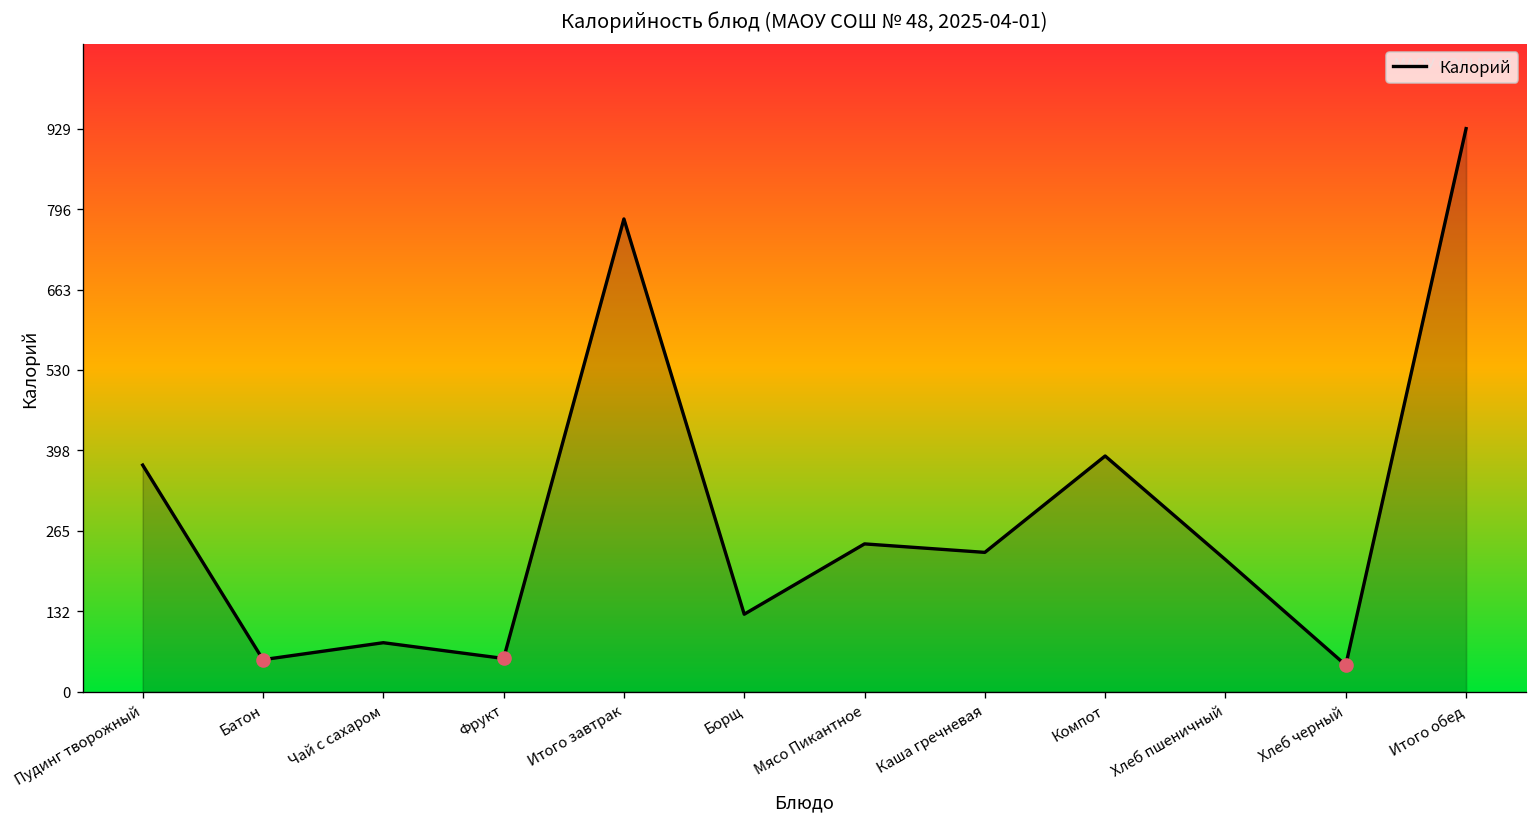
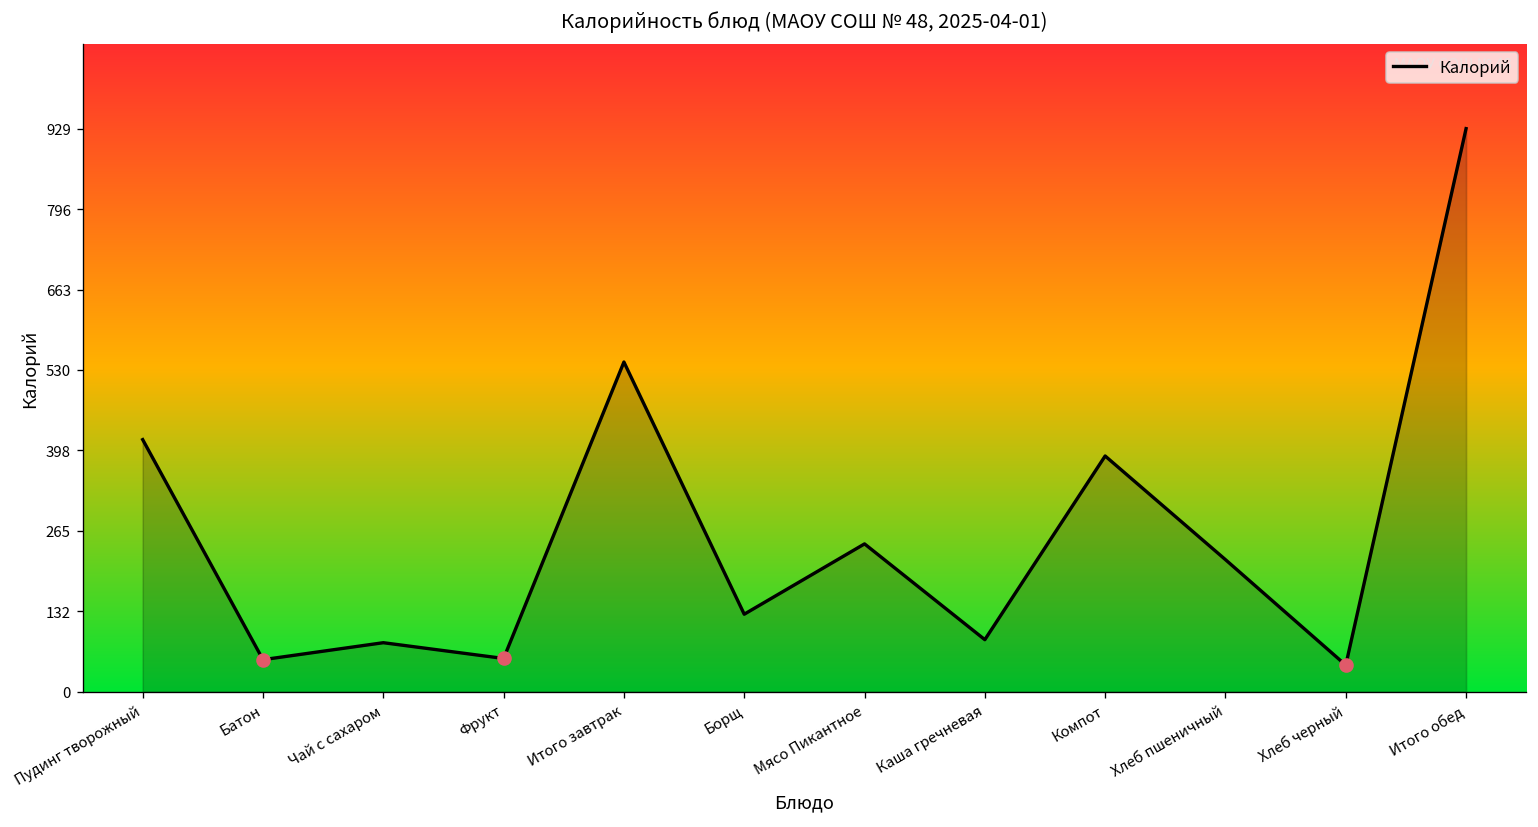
Калорий, Пудинг творожный: 370 -> 420
Калорий, Итого завтрак: 780 -> 540
Калорий, Каша гречневая: 230 -> 90
